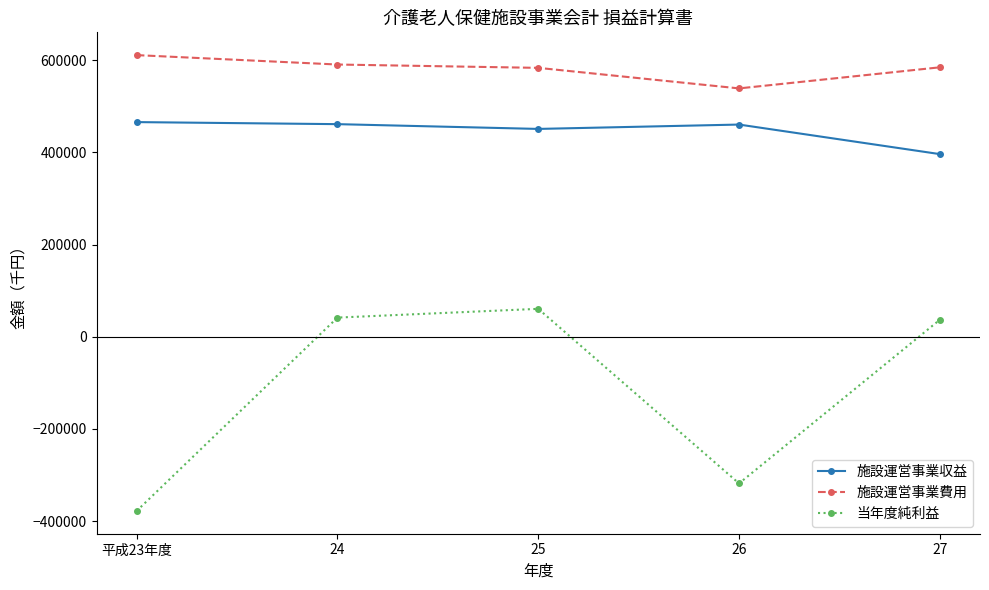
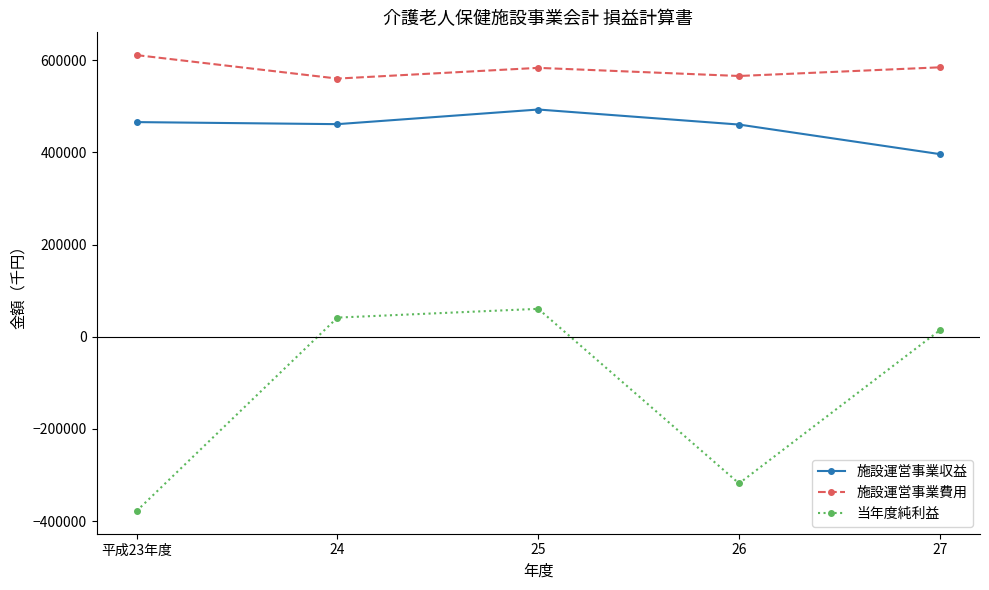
施設運営事業費用, 24: 590000 -> 560000
施設運営事業収益, 25: 450000 -> 490000
施設運営事業費用, 26: 540000 -> 570000
当年度純利益, 27: 40000 -> 10000
